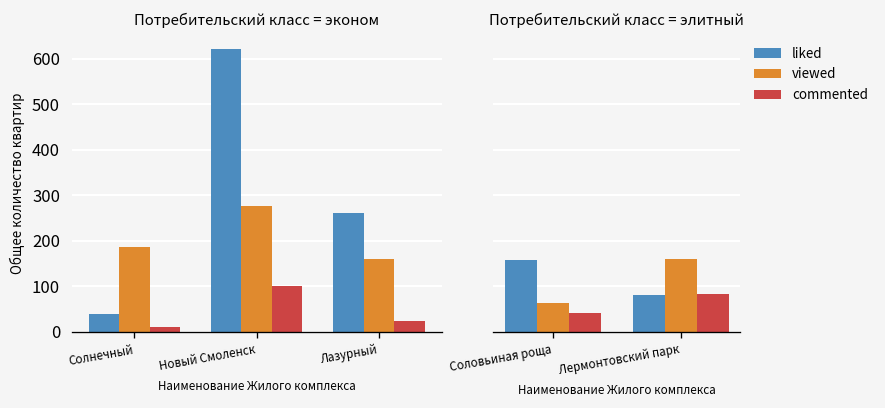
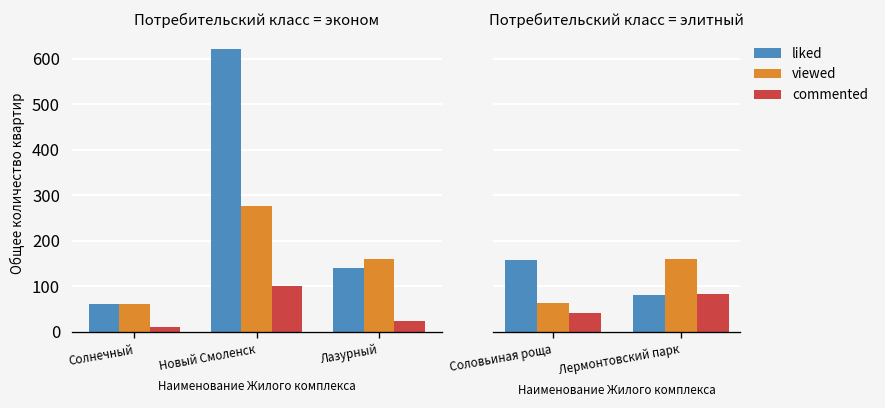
Потребительский класс = эконом, liked, Солнечный: 40 -> 60
Потребительский класс = эконом, viewed, Солнечный: 190 -> 60
Потребительский класс = эконом, liked, Лазурный: 260 -> 140
